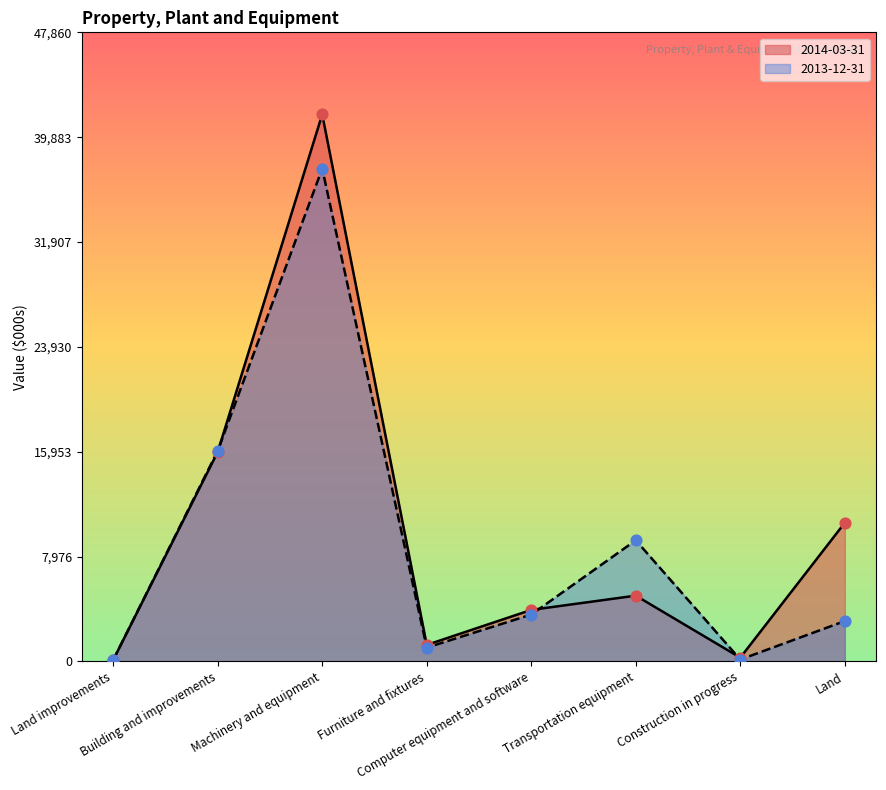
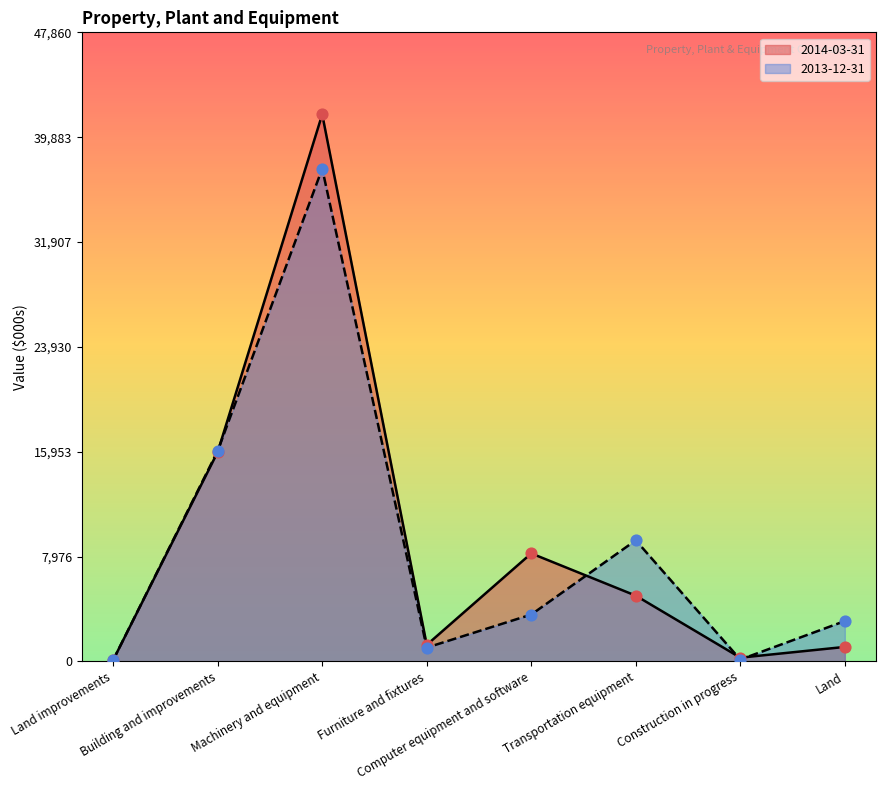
2014-03-31, Computer equipment and software: 3,900 -> 8,200
2014-03-31, Land: 10,600 -> 1,100
